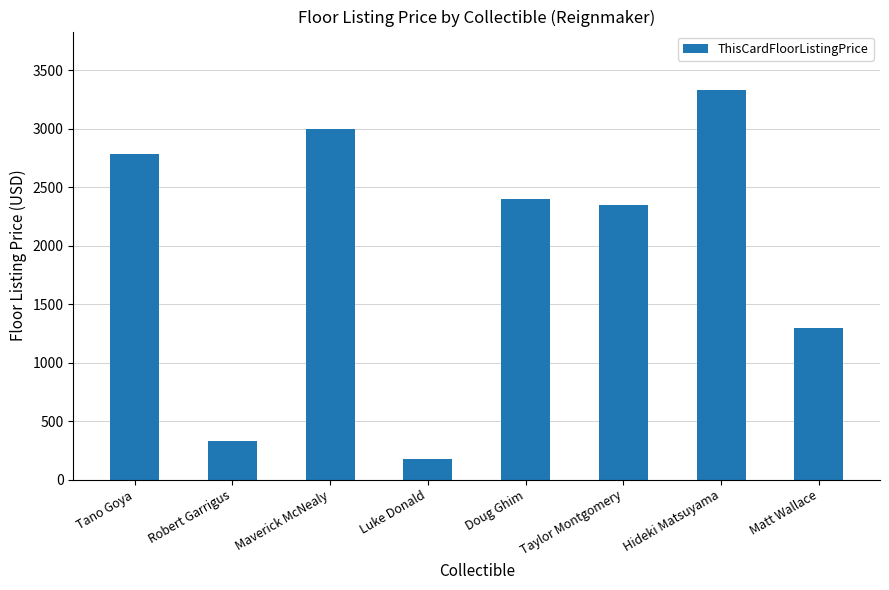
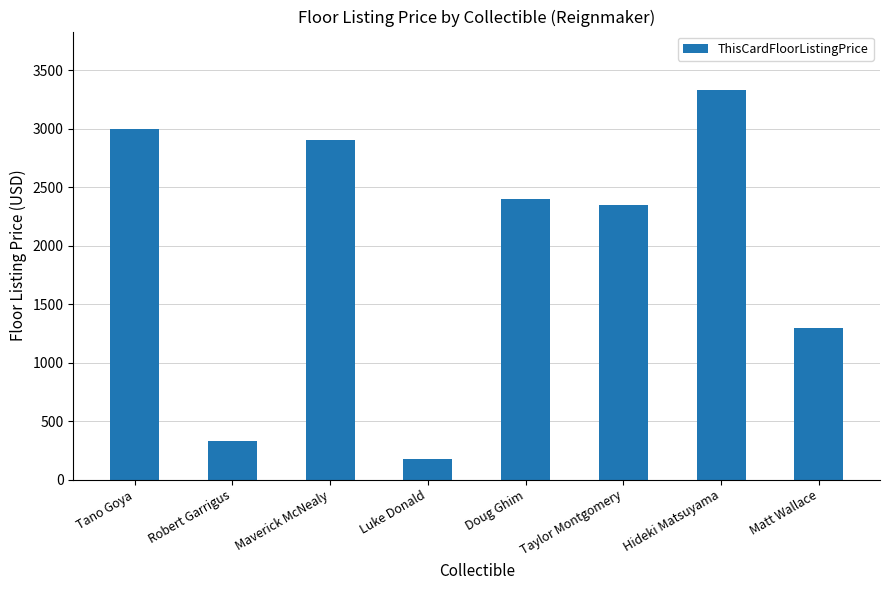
Tano Goya: 2790 -> 3000
Maverick McNealy: 3000 -> 2910
